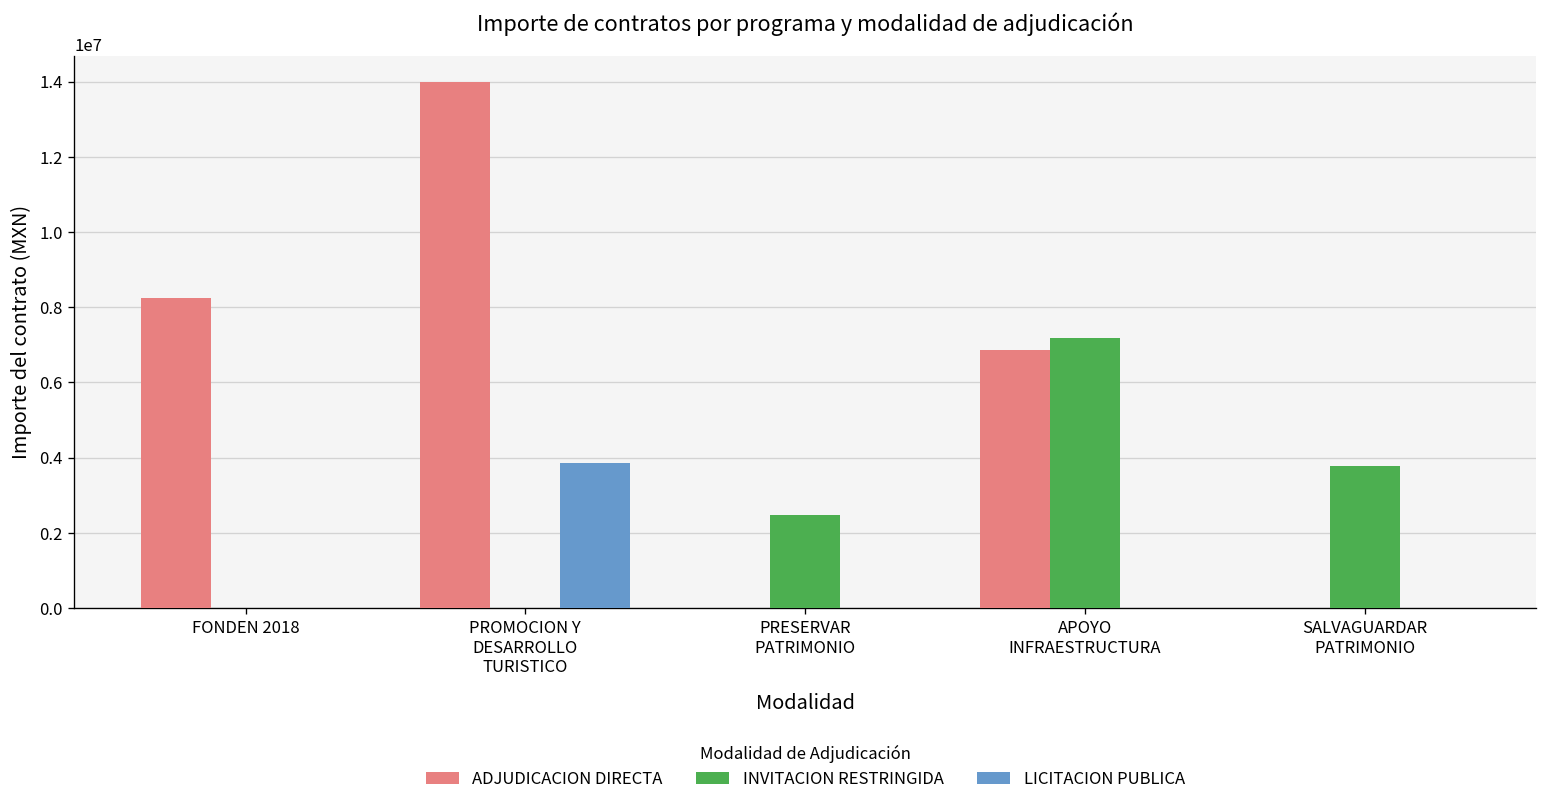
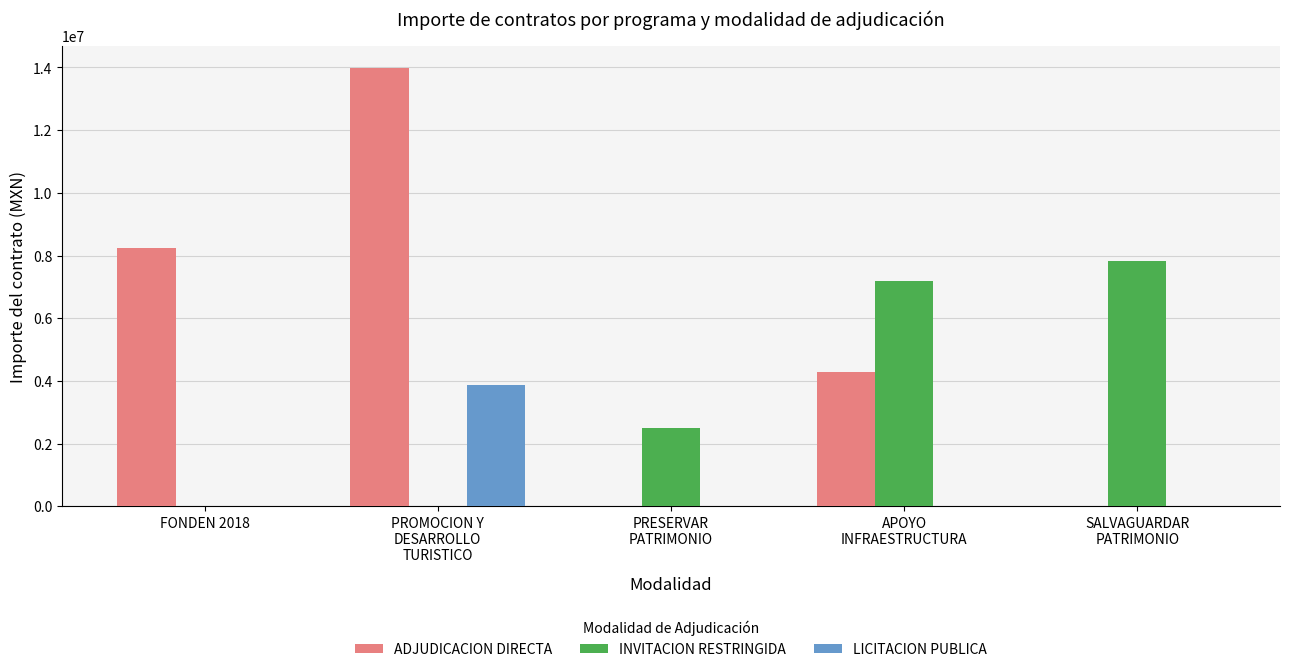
ADJUDICACION DIRECTA, APOYO INFRAESTRUCTURA: 6800000 -> 4300000
INVITACION RESTRINGIDA, SALVAGUARDAR PATRIMONIO: 3800000 -> 7800000
